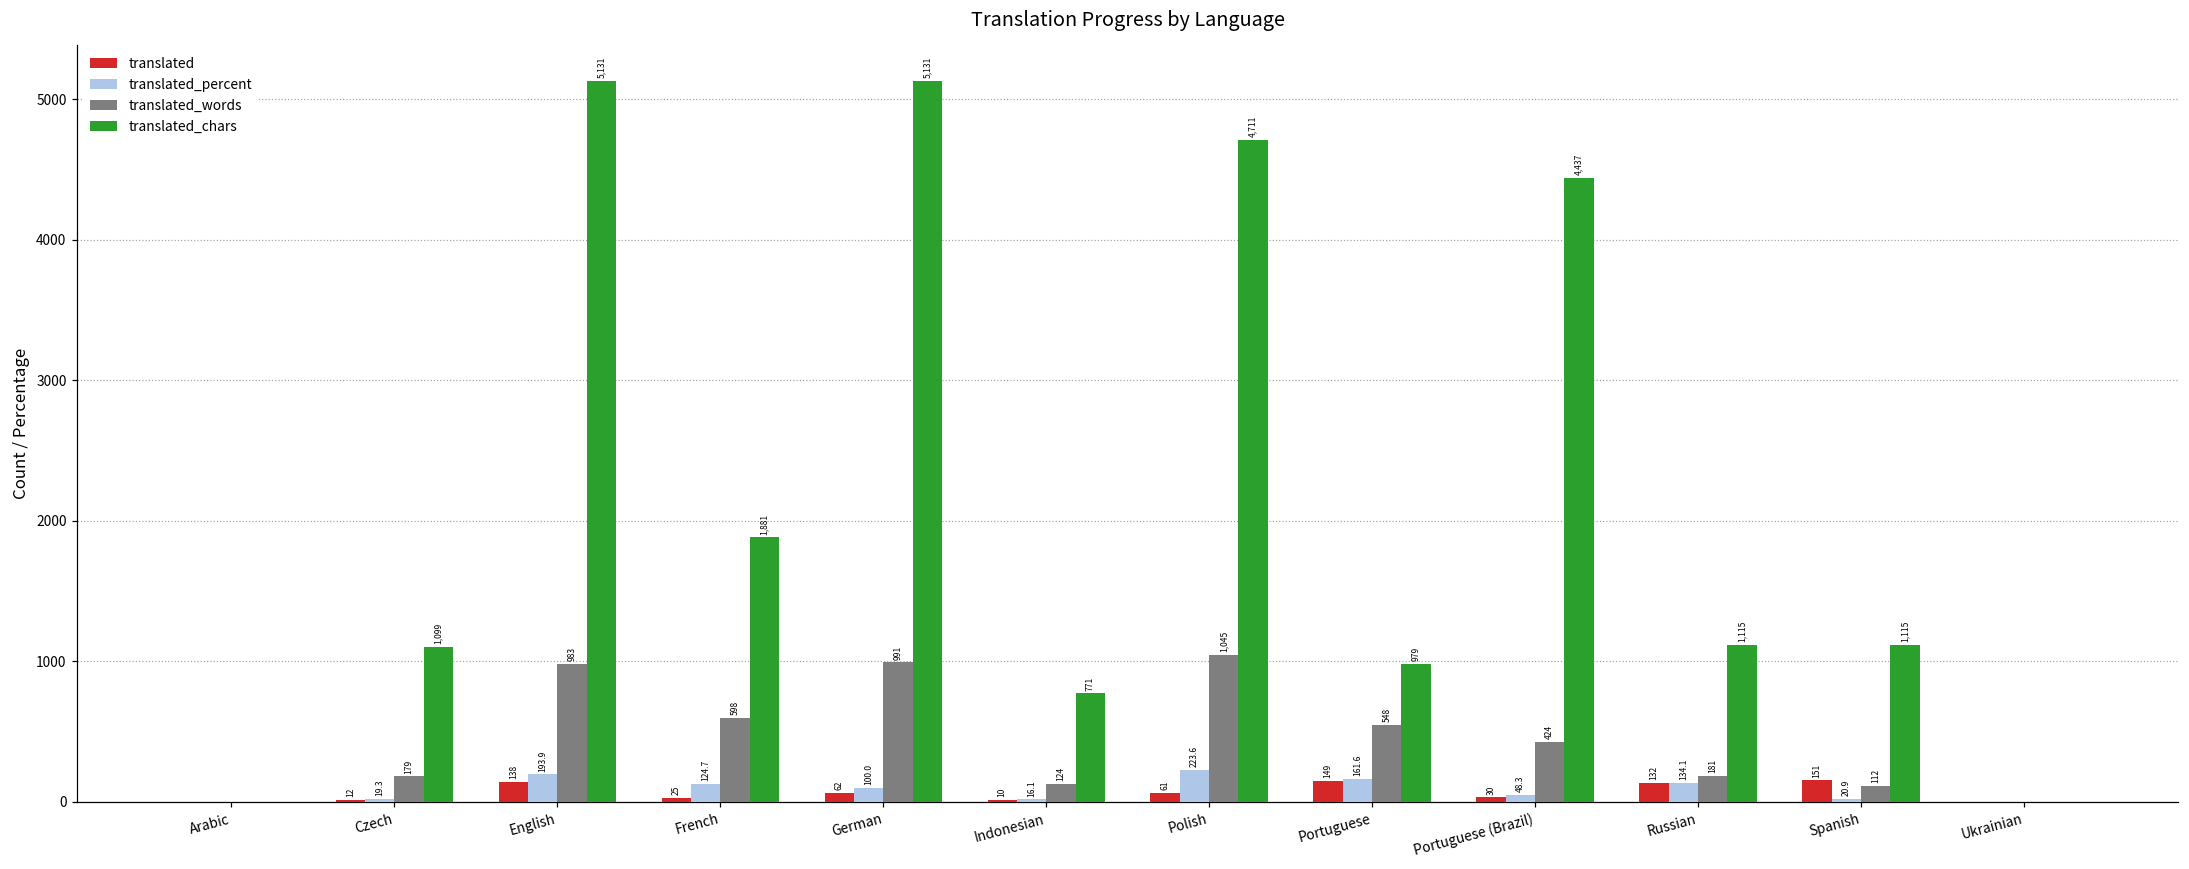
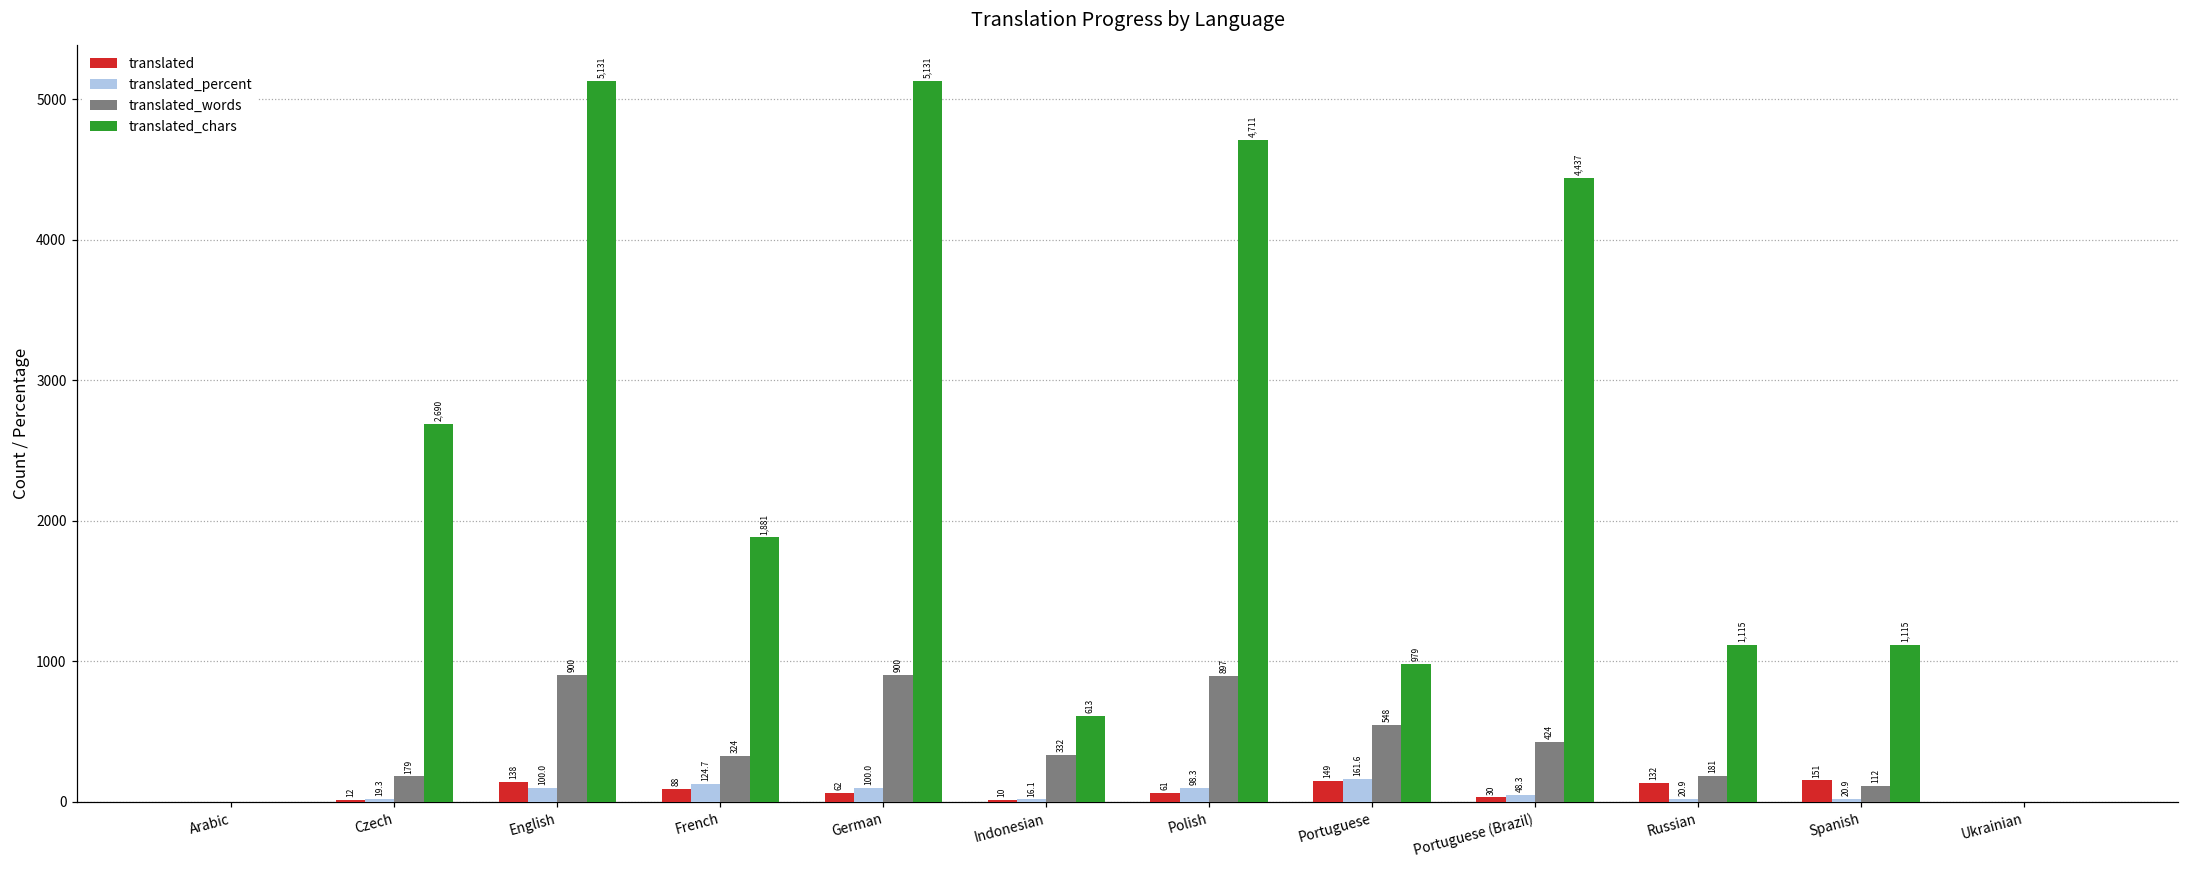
translated_chars, Czech: 1,099 -> 2,690
translated_percent, English: 193.9 -> 100.0
translated_words, English: 983 -> 900
translated, French: 25 -> 88
translated_words, French: 598 -> 324
translated_words, German: 991 -> 900
translated_words, Indonesian: 124 -> 332
translated_chars, Indonesian: 771 -> 613
translated_percent, Polish: 223.6 -> 98.3
translated_words, Polish: 1,045 -> 897
translated_percent, Russian: 134.1 -> 20.9
